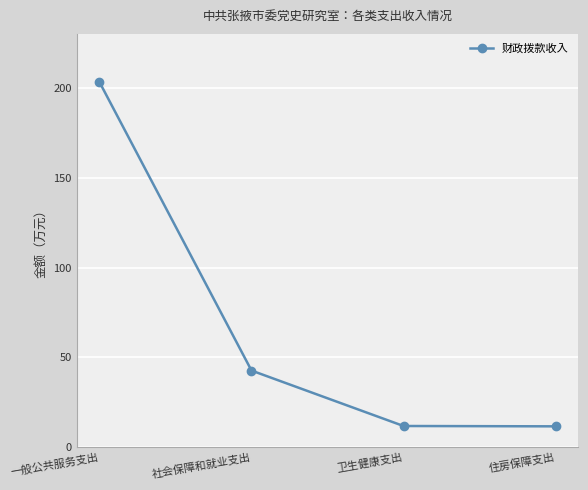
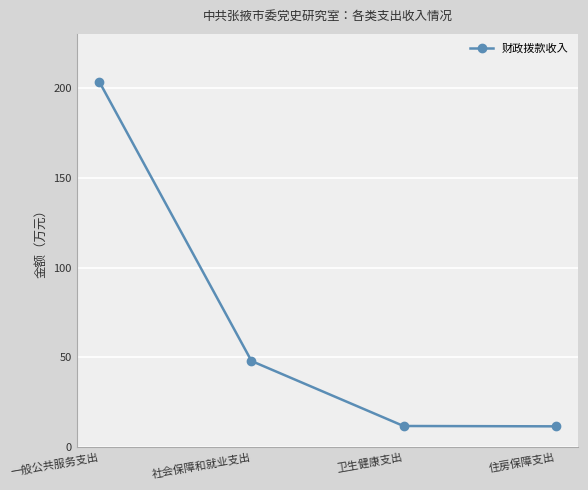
社会保障和就业支出: 43 -> 48
